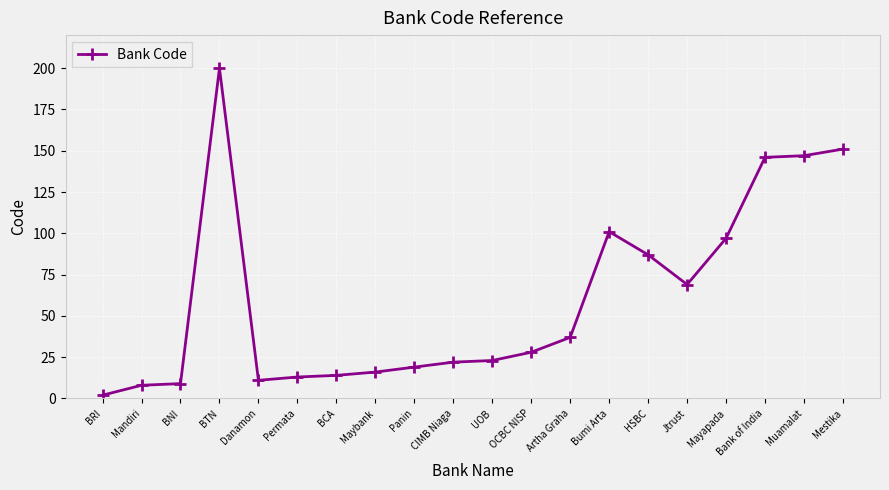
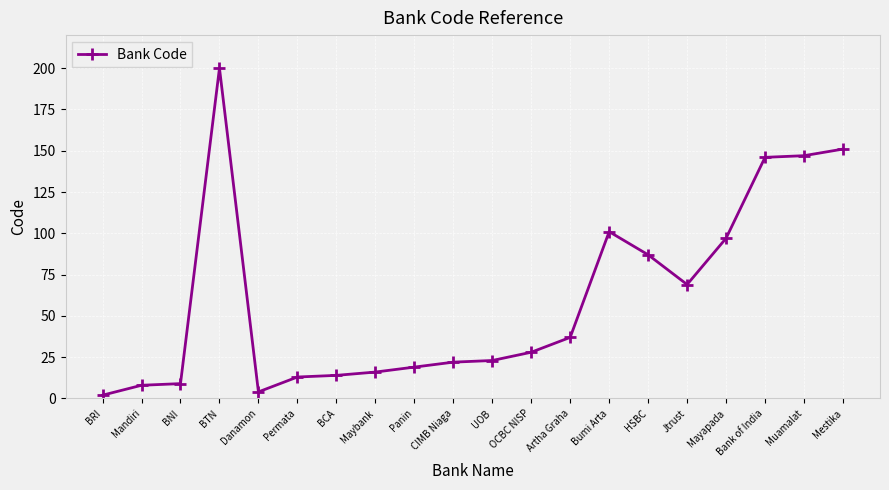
Danamon: 11 -> 4
